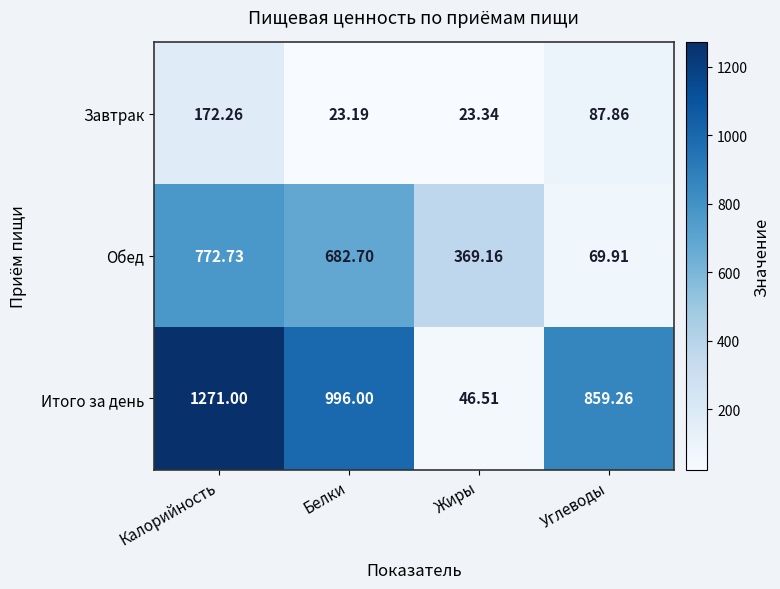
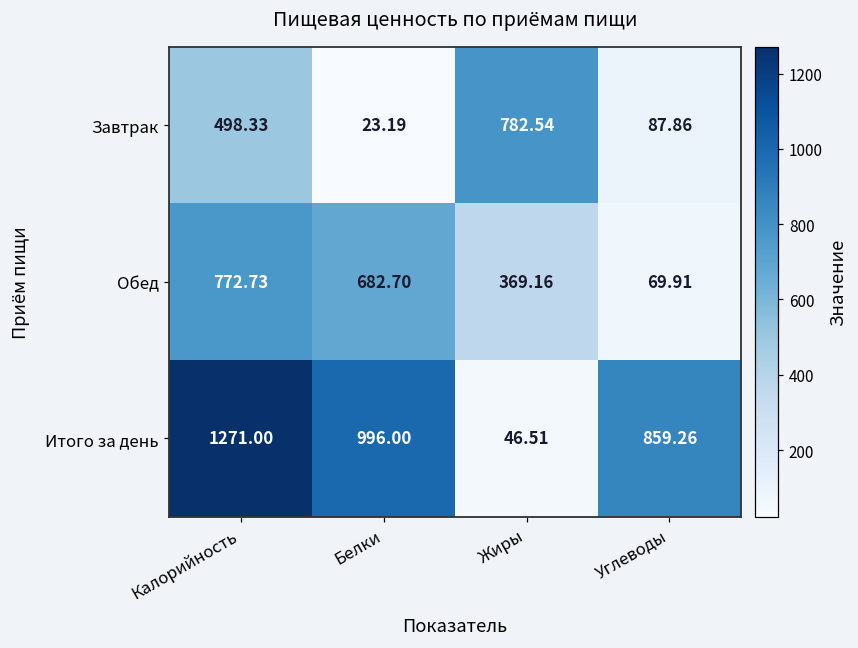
Завтрак, Калорийность: 172.26 -> 498.33
Завтрак, Жиры: 23.34 -> 782.54
